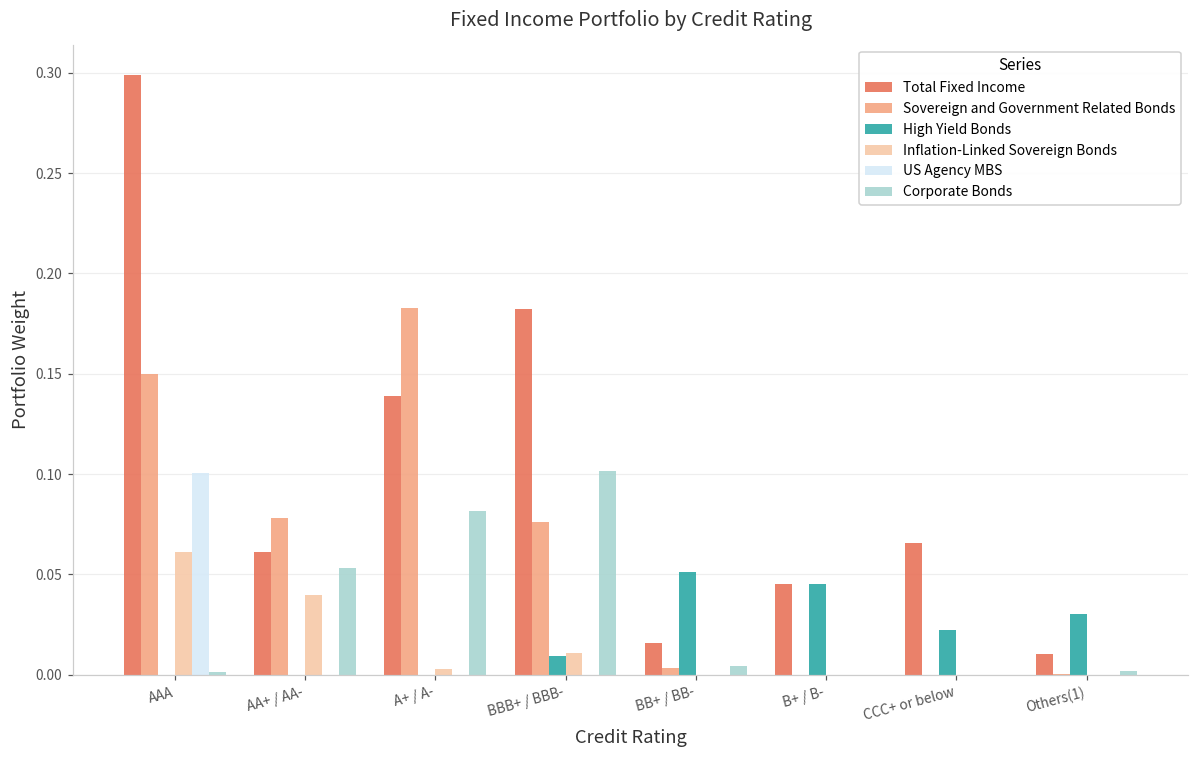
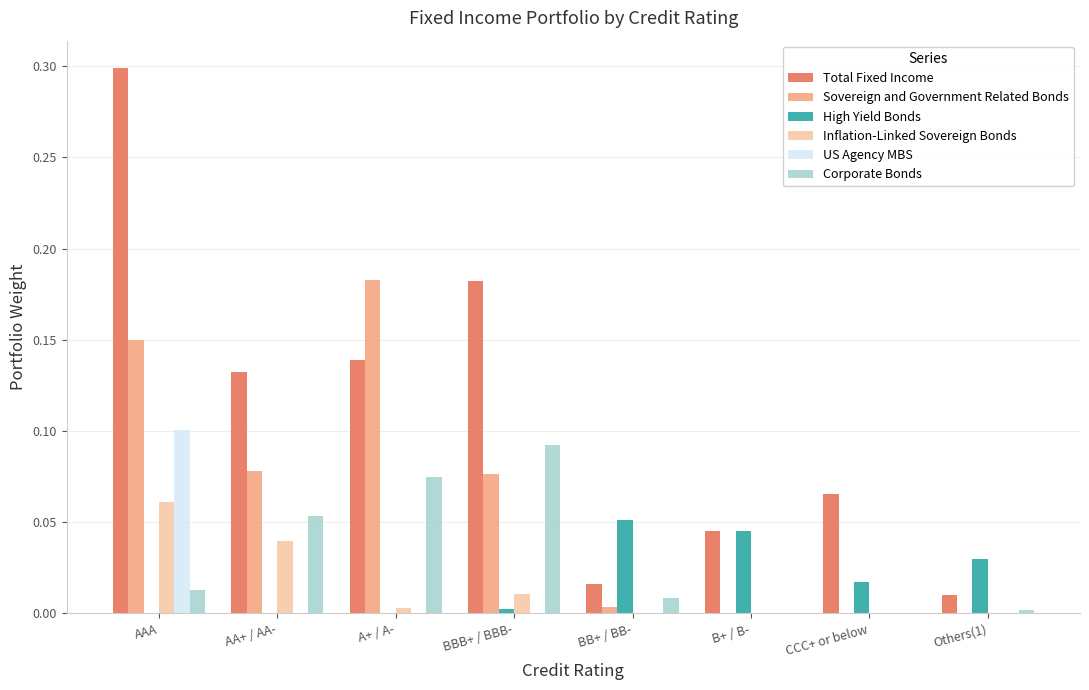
Corporate Bonds, AAA: 0.001 -> 0.013
Total Fixed Income, AA+ / AA-: 0.061 -> 0.132
Corporate Bonds, A+ / A-: 0.082 -> 0.075
High Yield Bonds, BBB+ / BBB-: 0.009 -> 0.003
Corporate Bonds, BBB+ / BBB-: 0.101 -> 0.093
Corporate Bonds, BB+ / BB-: 0.004 -> 0.009
High Yield Bonds, CCC+ or below: 0.022 -> 0.017
